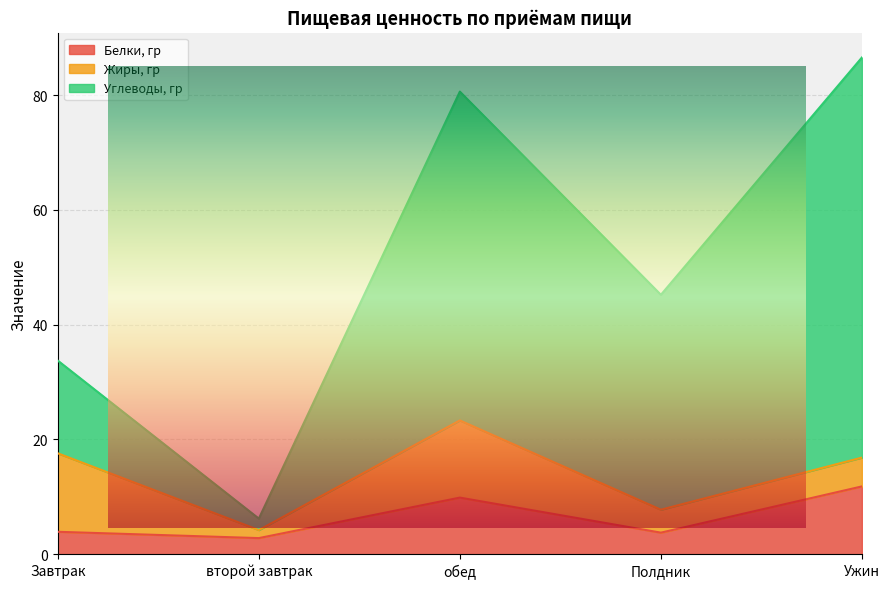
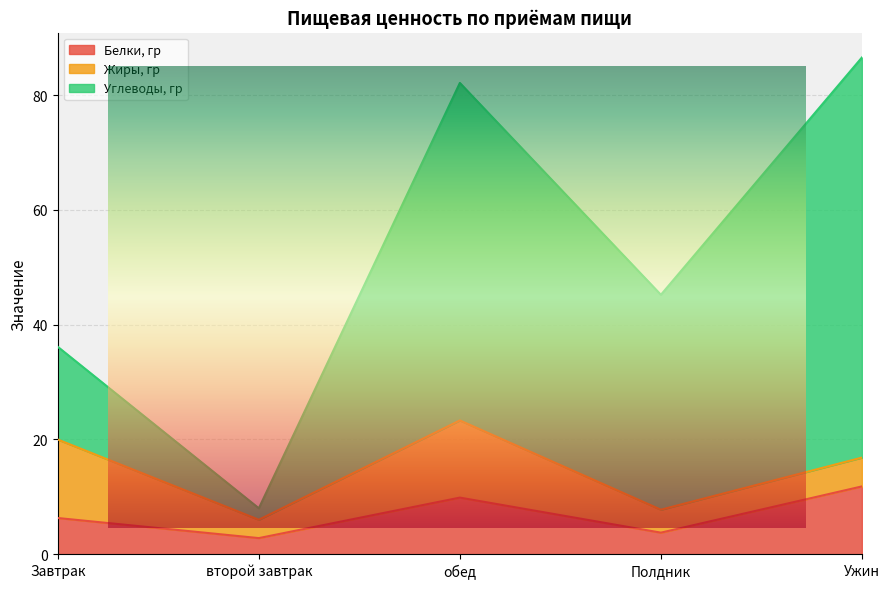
Пищевая ценность по приёмам пищи, Белки, гр, Завтрак: 4 -> 6
Пищевая ценность по приёмам пищи, Жиры, гр, второй завтрак: 1 -> 3
Пищевая ценность по приёмам пищи, Углеводы, гр, обед: 57 -> 59
